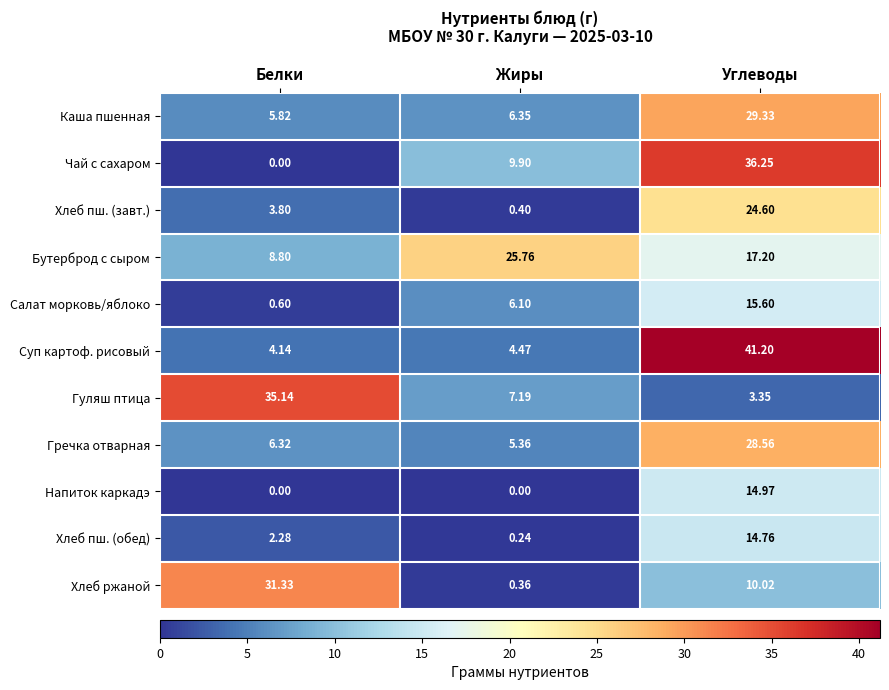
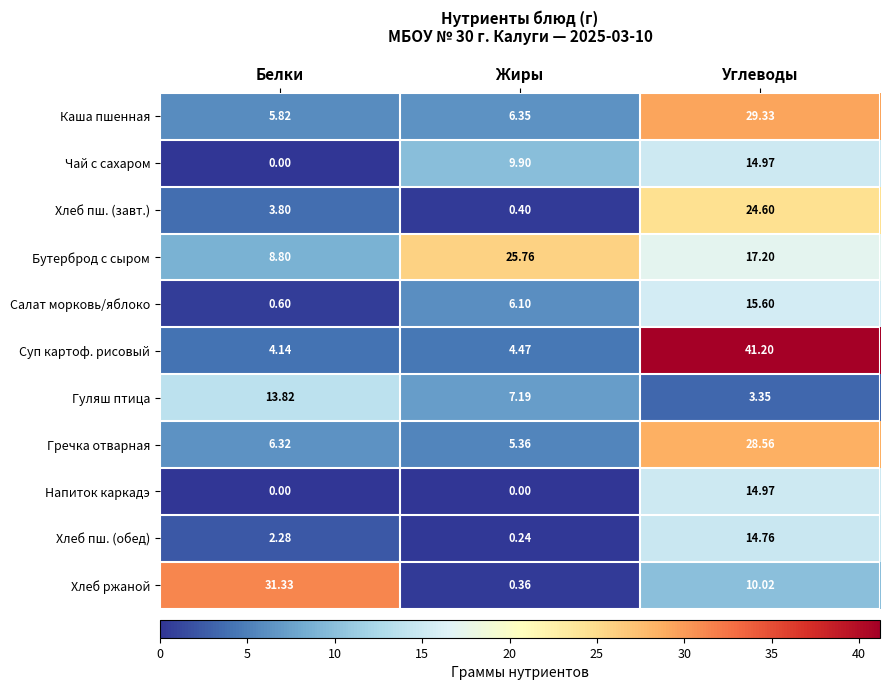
Чай с сахаром, Углеводы: 36.25 -> 14.97
Гуляш птица, Белки: 35.14 -> 13.82
